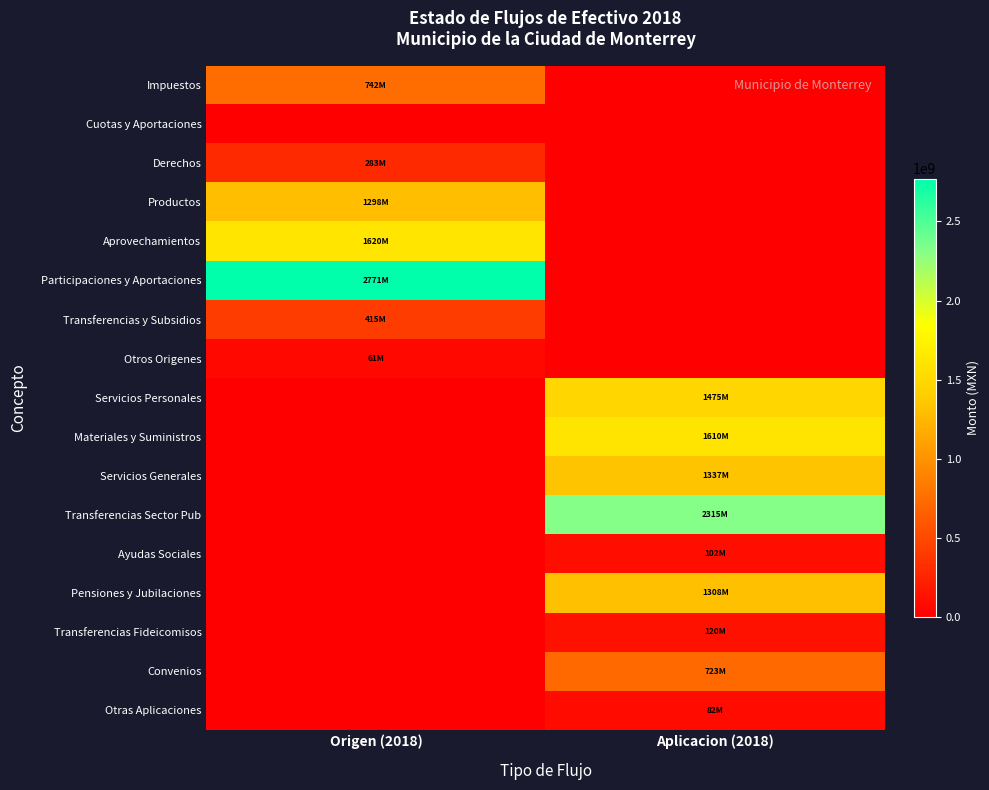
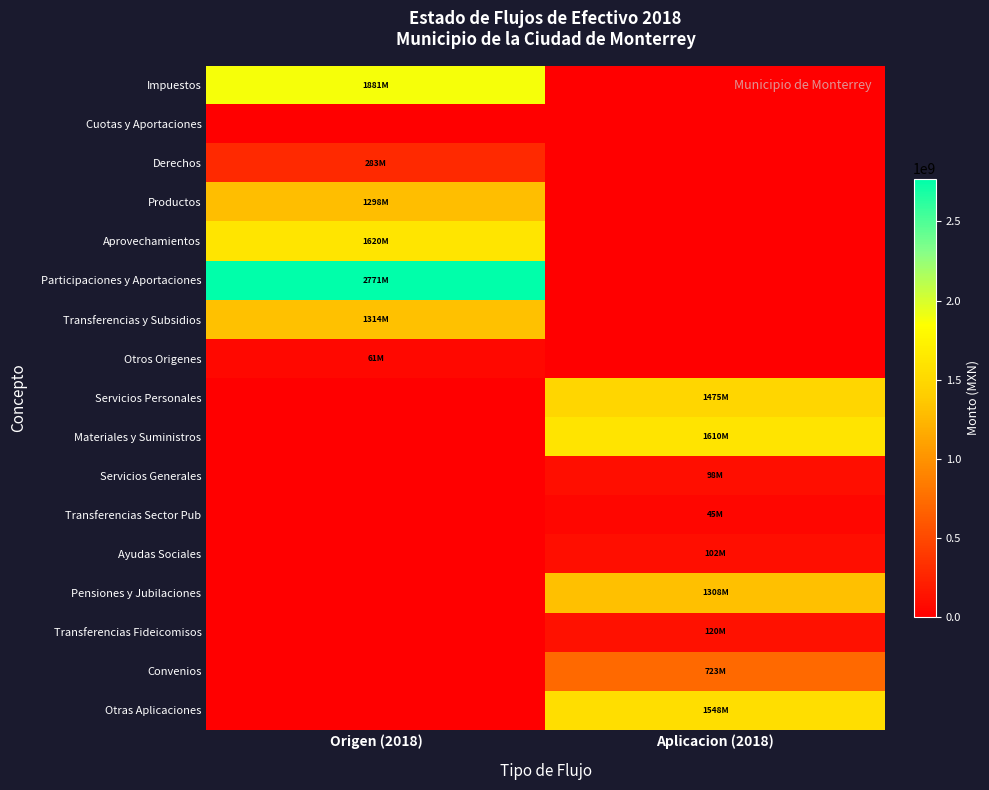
Impuestos, Origen (2018): 742M -> 1881M
Transferencias y Subsidios, Origen (2018): 415M -> 1314M
Servicios Generales, Aplicacion (2018): 1337M -> 98M
Transferencias Sector Pub, Aplicacion (2018): 2315M -> 45M
Otras Aplicaciones, Aplicacion (2018): 82M -> 1548M
